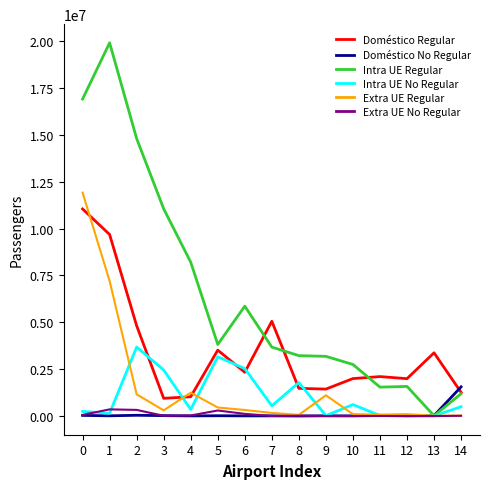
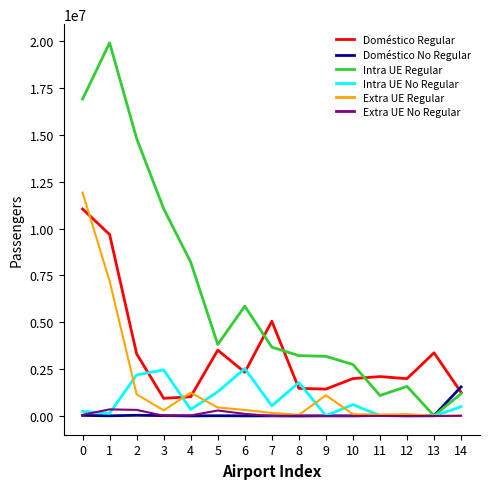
Doméstico Regular, 2: 4800000 -> 3300000
Intra UE No Regular, 2: 3700000 -> 2200000
Intra UE No Regular, 5: 3200000 -> 1300000
Intra UE Regular, 11: 1500000 -> 1100000
